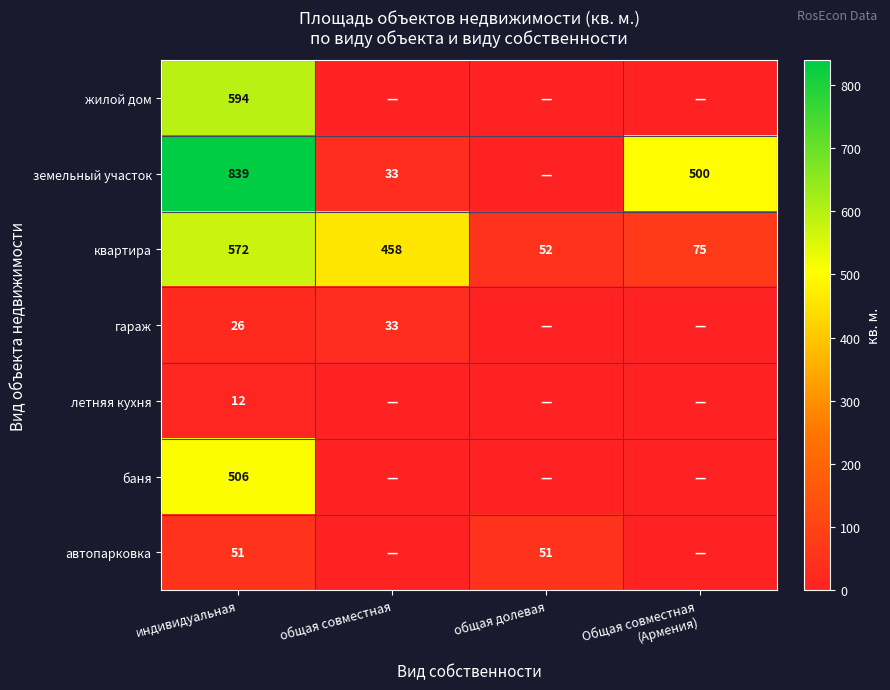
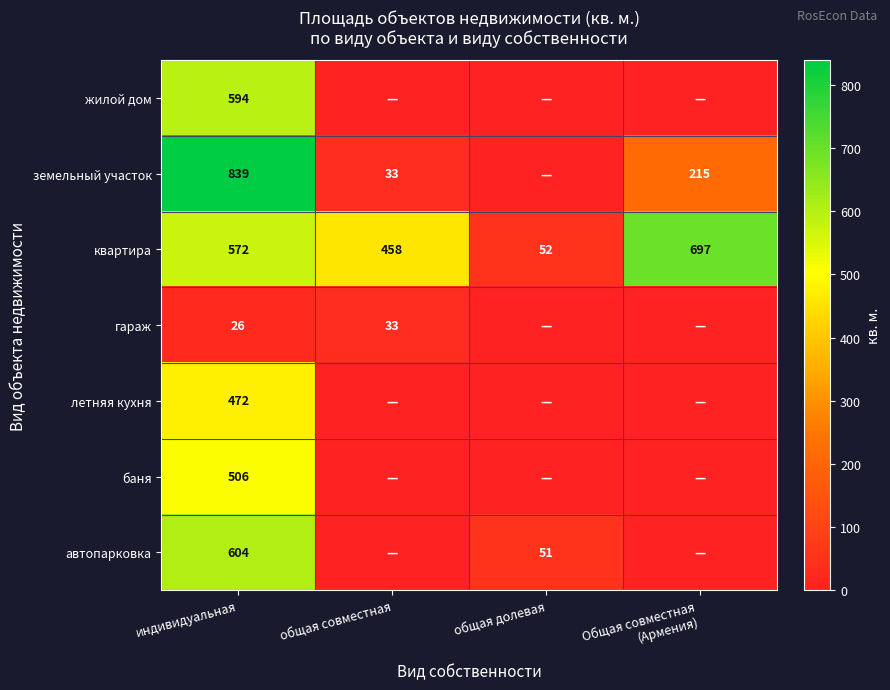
земельный участок, Общая совместная (Армения): 500 -> 215
квартира, Общая совместная (Армения): 75 -> 697
летняя кухня, индивидуальная: 12 -> 472
автопарковка, индивидуальная: 51 -> 604
